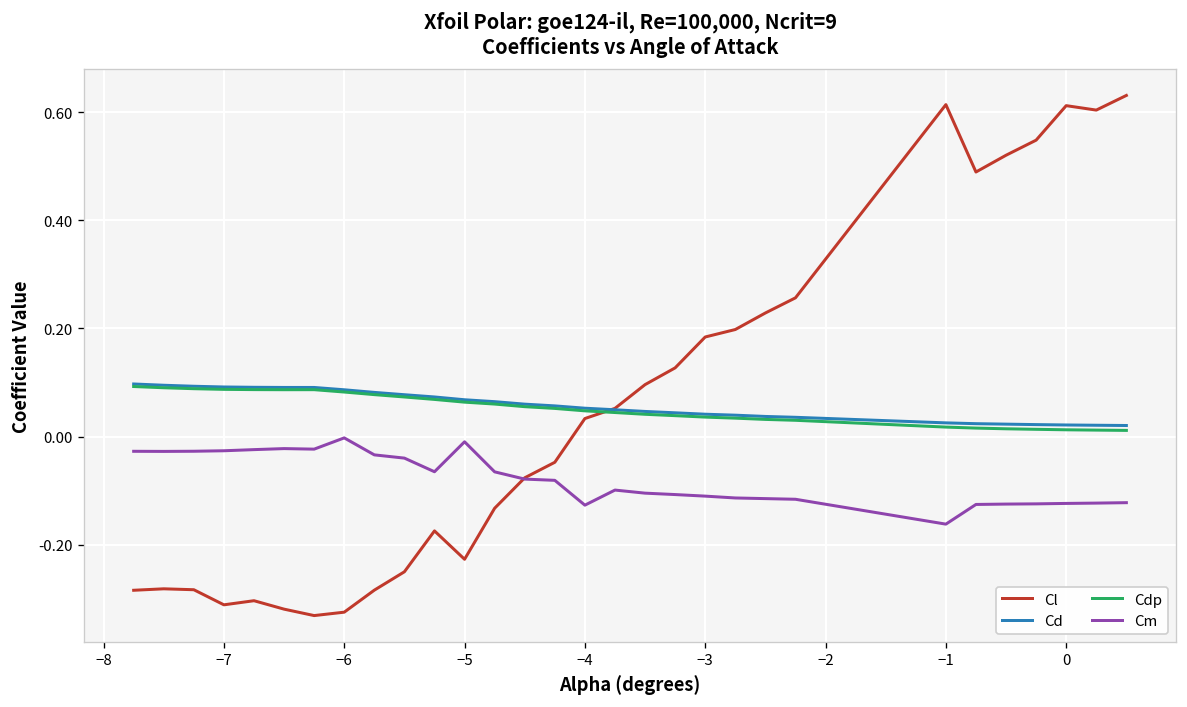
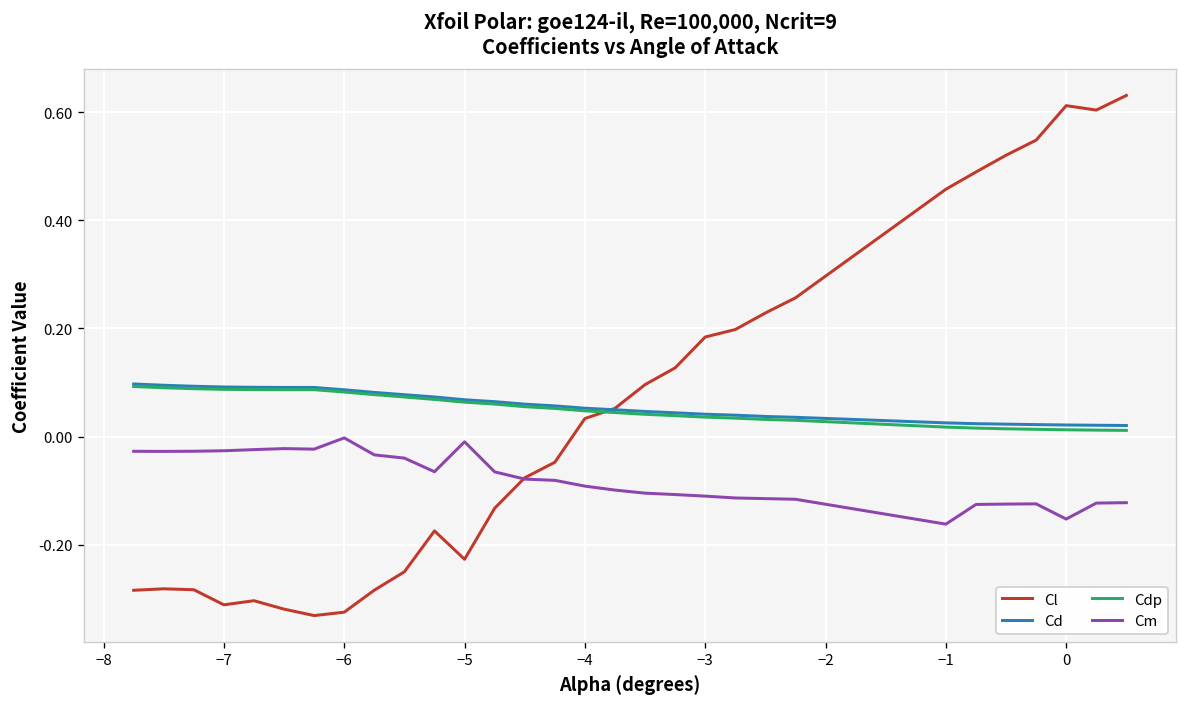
Cm, −4: -0.13 -> -0.09
Cl, −1: 0.61 -> 0.46
Cm, 0: -0.12 -> -0.15
